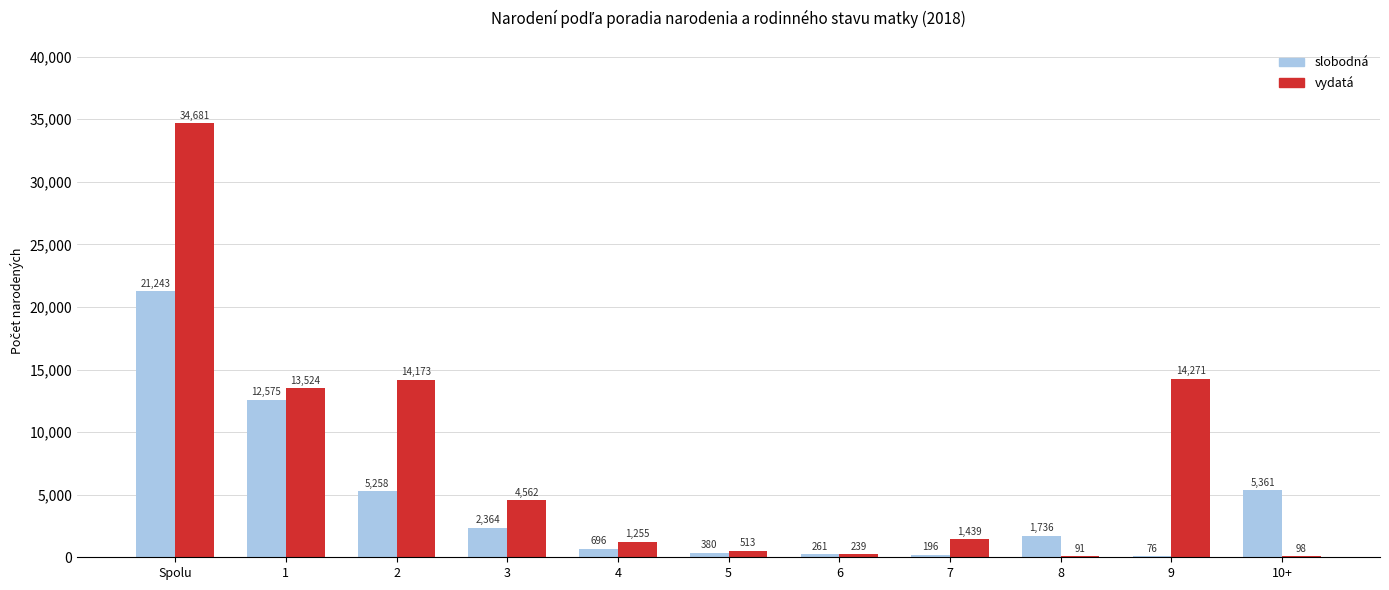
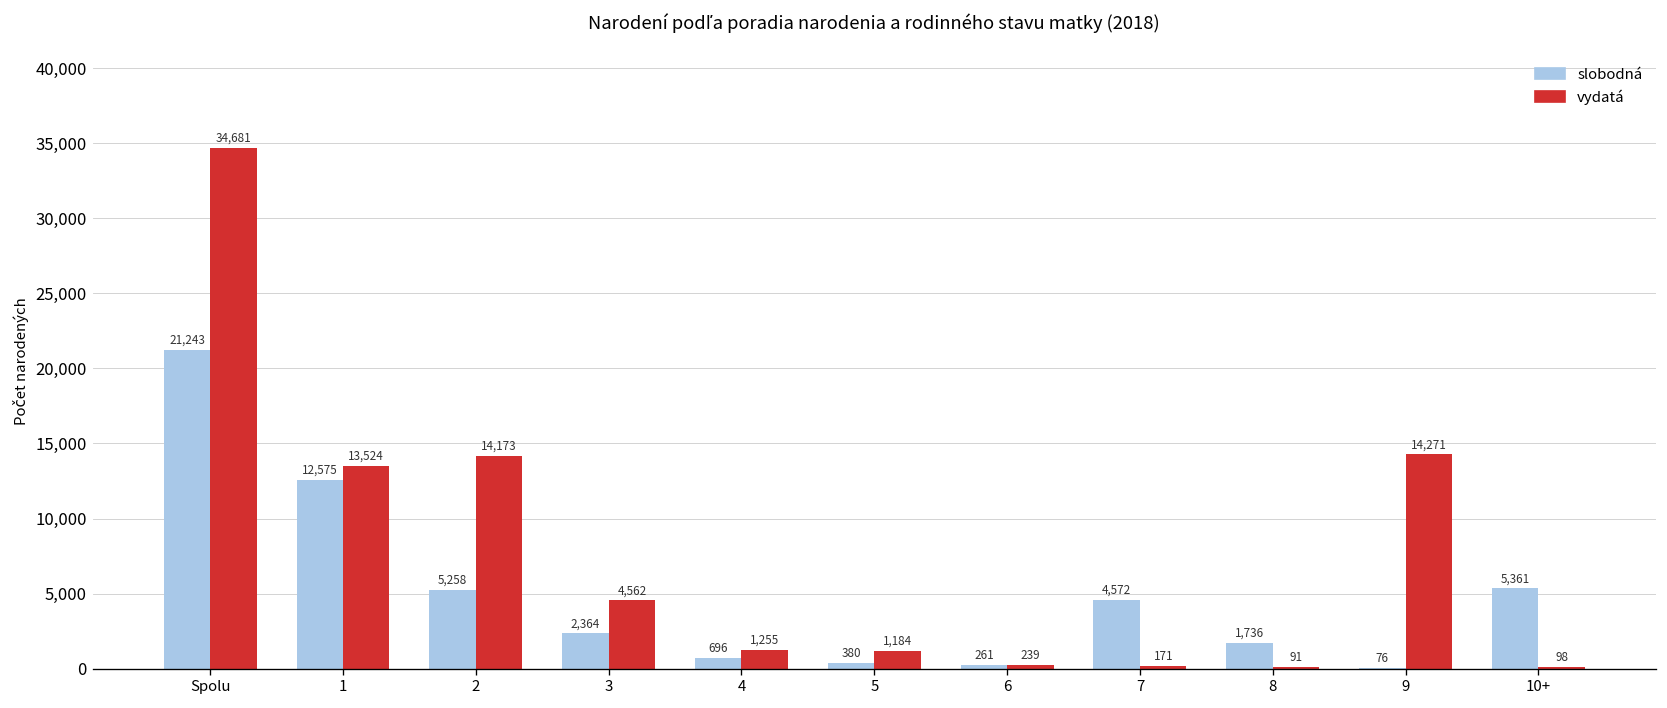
vydatá, 5: 513 -> 1,184
slobodná, 7: 196 -> 4,572
vydatá, 7: 1,439 -> 171
